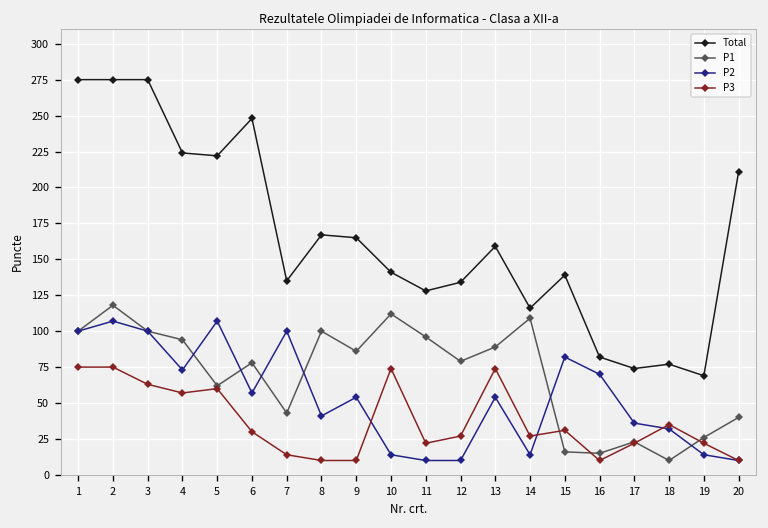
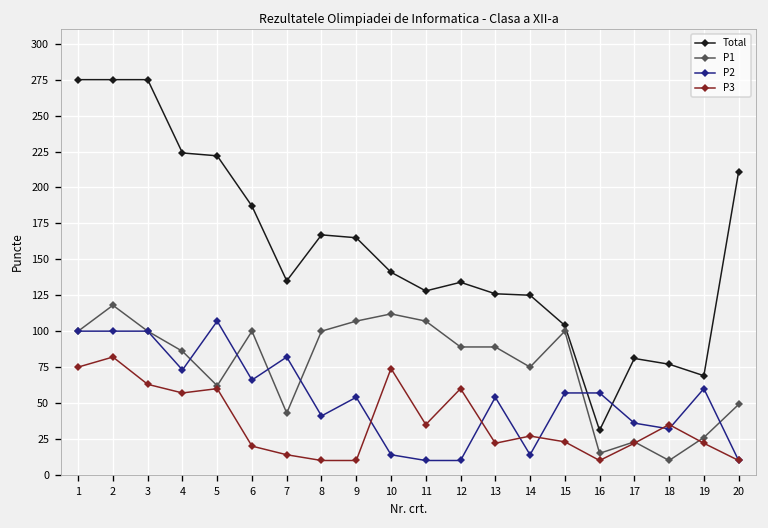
P2, 2: 107 -> 100
P3, 2: 75 -> 82
P1, 4: 94 -> 86
Total, 6: 248 -> 187
P1, 6: 78 -> 100
P2, 6: 57 -> 66
P3, 6: 30 -> 20
P2, 7: 100 -> 82
P1, 9: 86 -> 107
P1, 11: 96 -> 107
P3, 11: 22 -> 35
P1, 12: 79 -> 89
P3, 12: 27 -> 60
Total, 13: 159 -> 126
P3, 13: 74 -> 22
Total, 14: 116 -> 125
P1, 14: 109 -> 75
Total, 15: 139 -> 104
P1, 15: 16 -> 100
P2, 15: 82 -> 57
P3, 15: 31 -> 23
Total, 16: 82 -> 31
P2, 16: 70 -> 57
Total, 17: 74 -> 81
P2, 19: 14 -> 60
P1, 20: 40 -> 49
